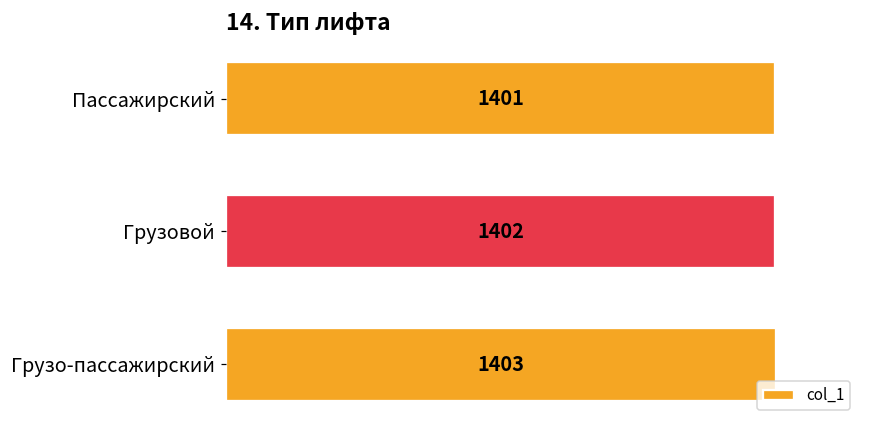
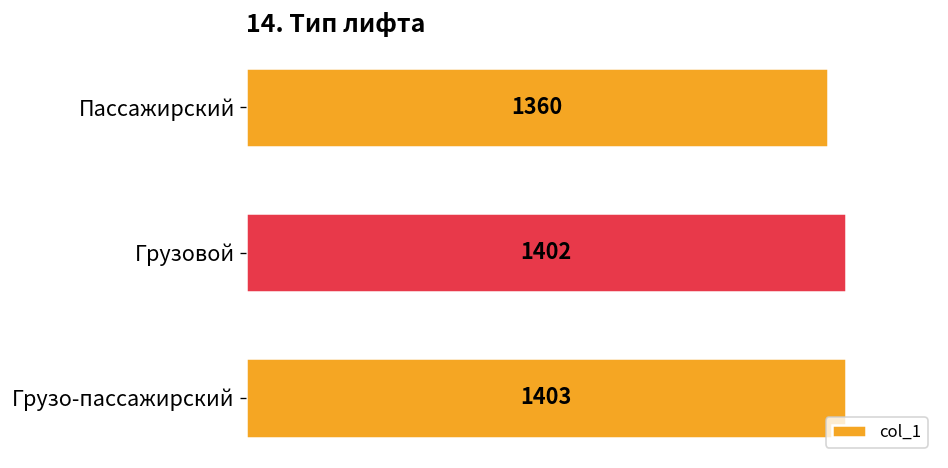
Пассажирский: 1401 -> 1360
